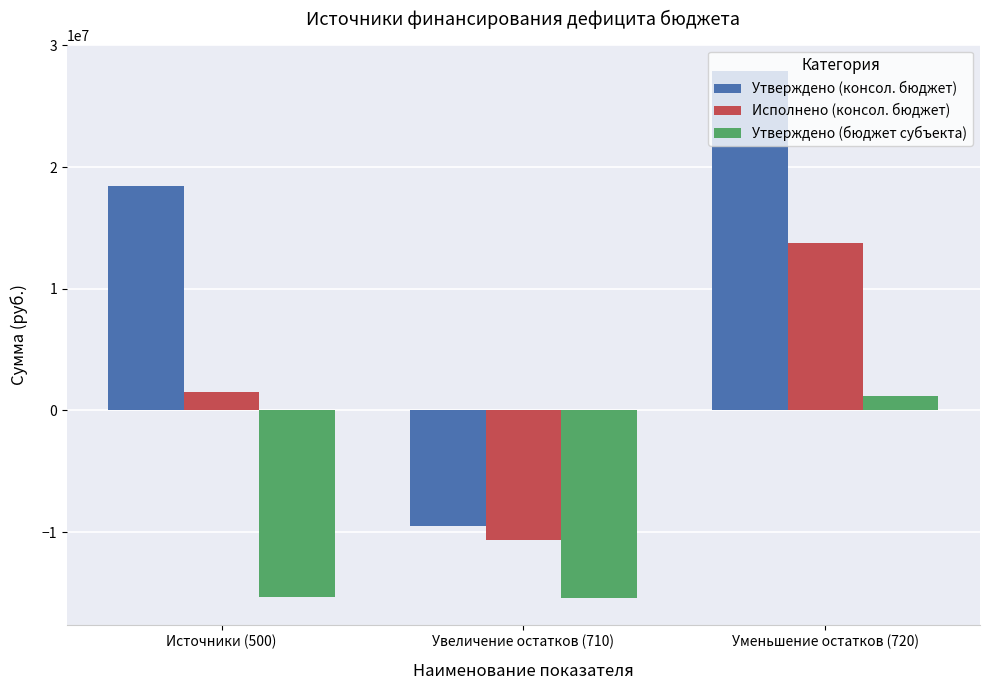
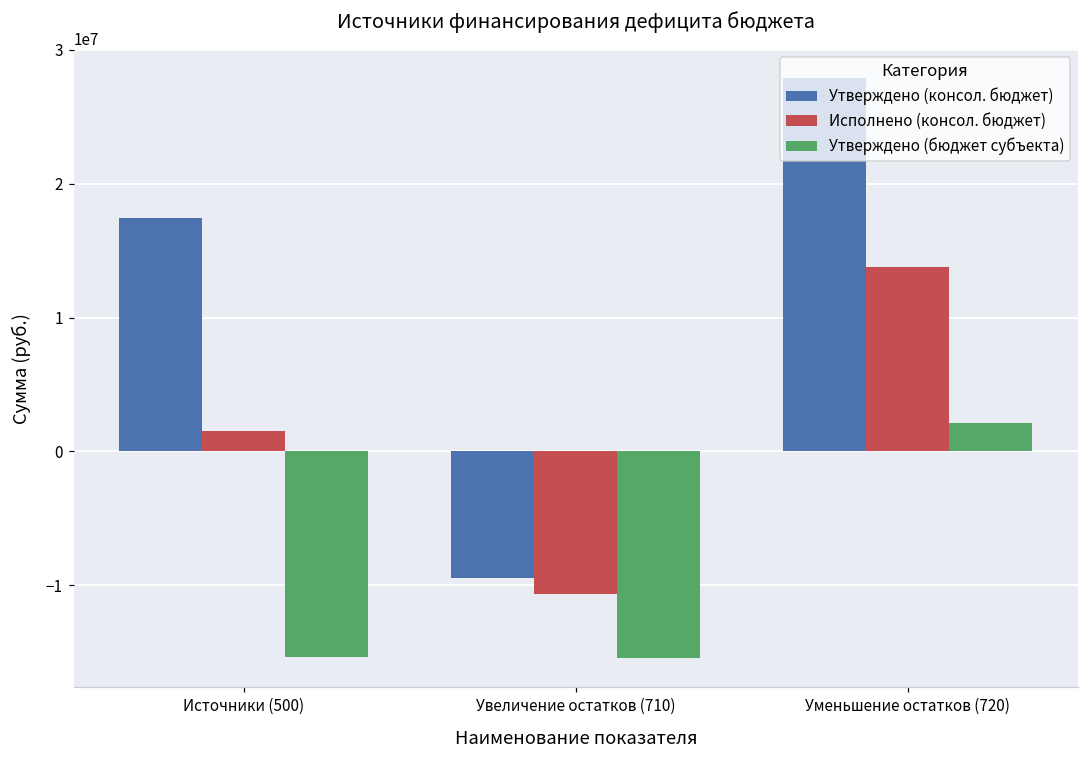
Утверждено (консол. бюджет), Источники (500): 18400000 -> 17400000
Утверждено (бюджет субъекта), Уменьшение остатков (720): 1100000 -> 2100000
